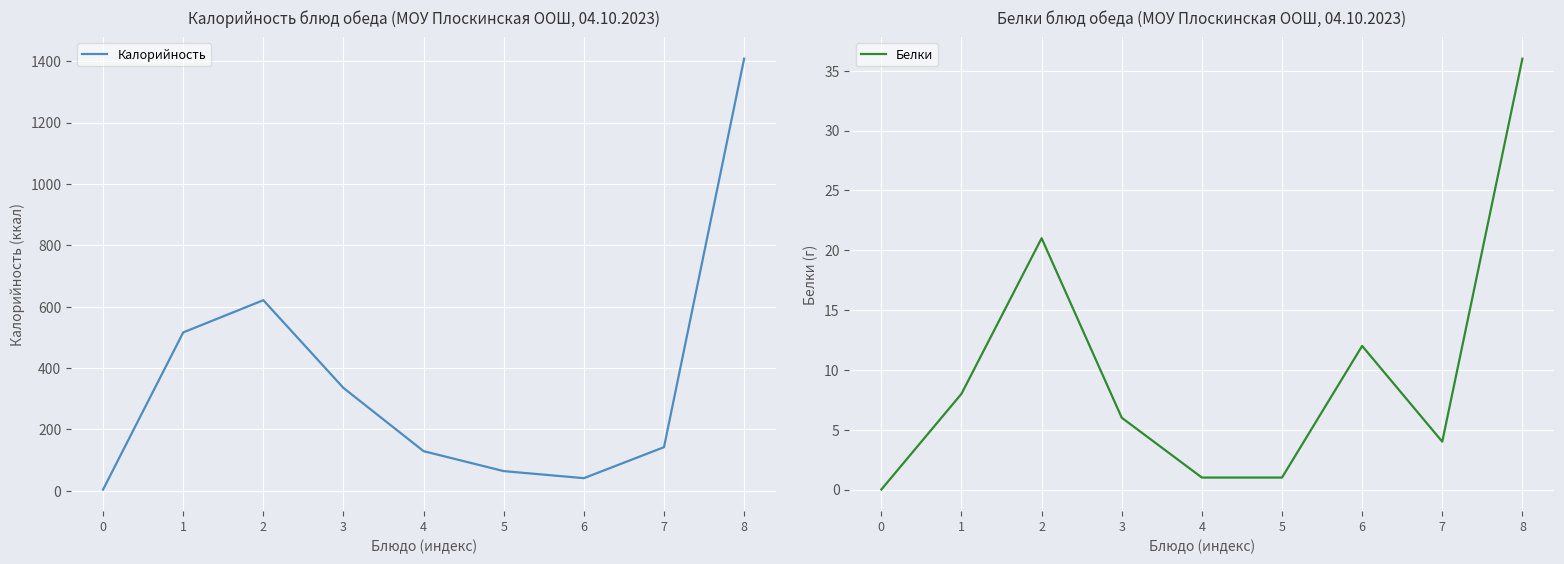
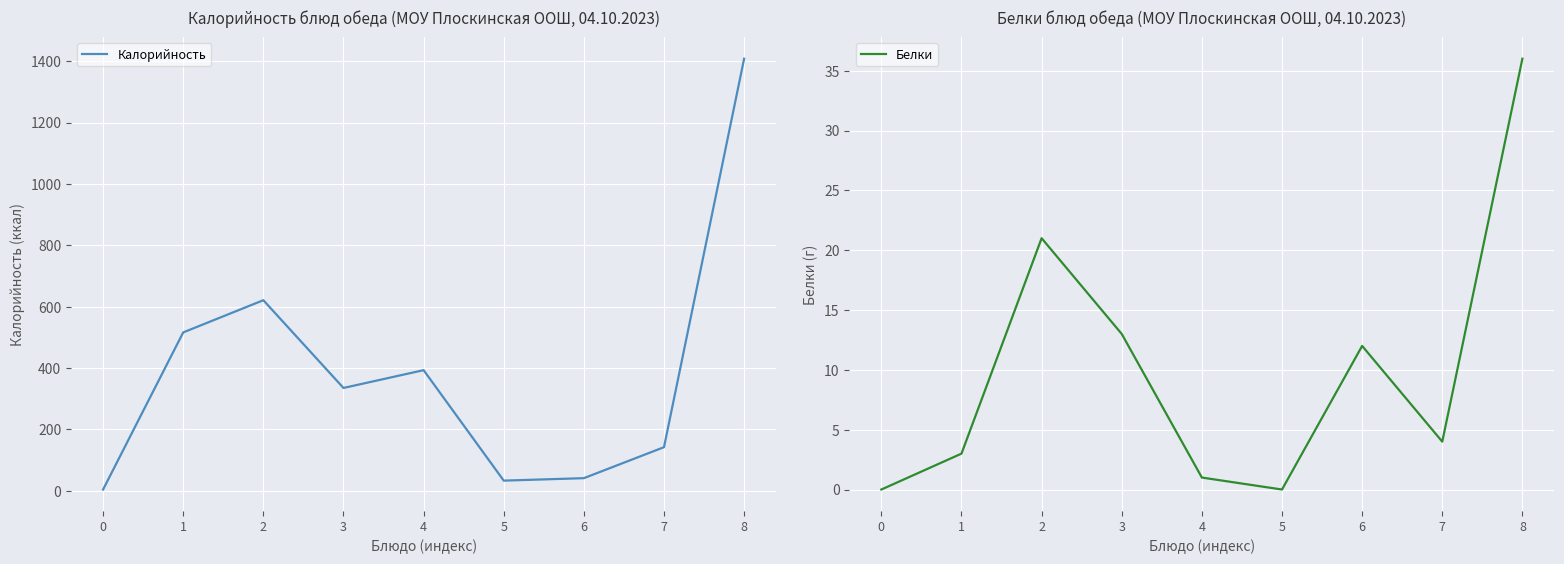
Калорийность блюд обеда (МОУ Плоскинская ООШ, 04.10.2023), 4: 130 -> 390
Калорийность блюд обеда (МОУ Плоскинская ООШ, 04.10.2023), 5: 60 -> 30
Белки блюд обеда (МОУ Плоскинская ООШ, 04.10.2023), 1: 8 -> 3
Белки блюд обеда (МОУ Плоскинская ООШ, 04.10.2023), 3: 6 -> 13
Белки блюд обеда (МОУ Плоскинская ООШ, 04.10.2023), 5: 1 -> 0
